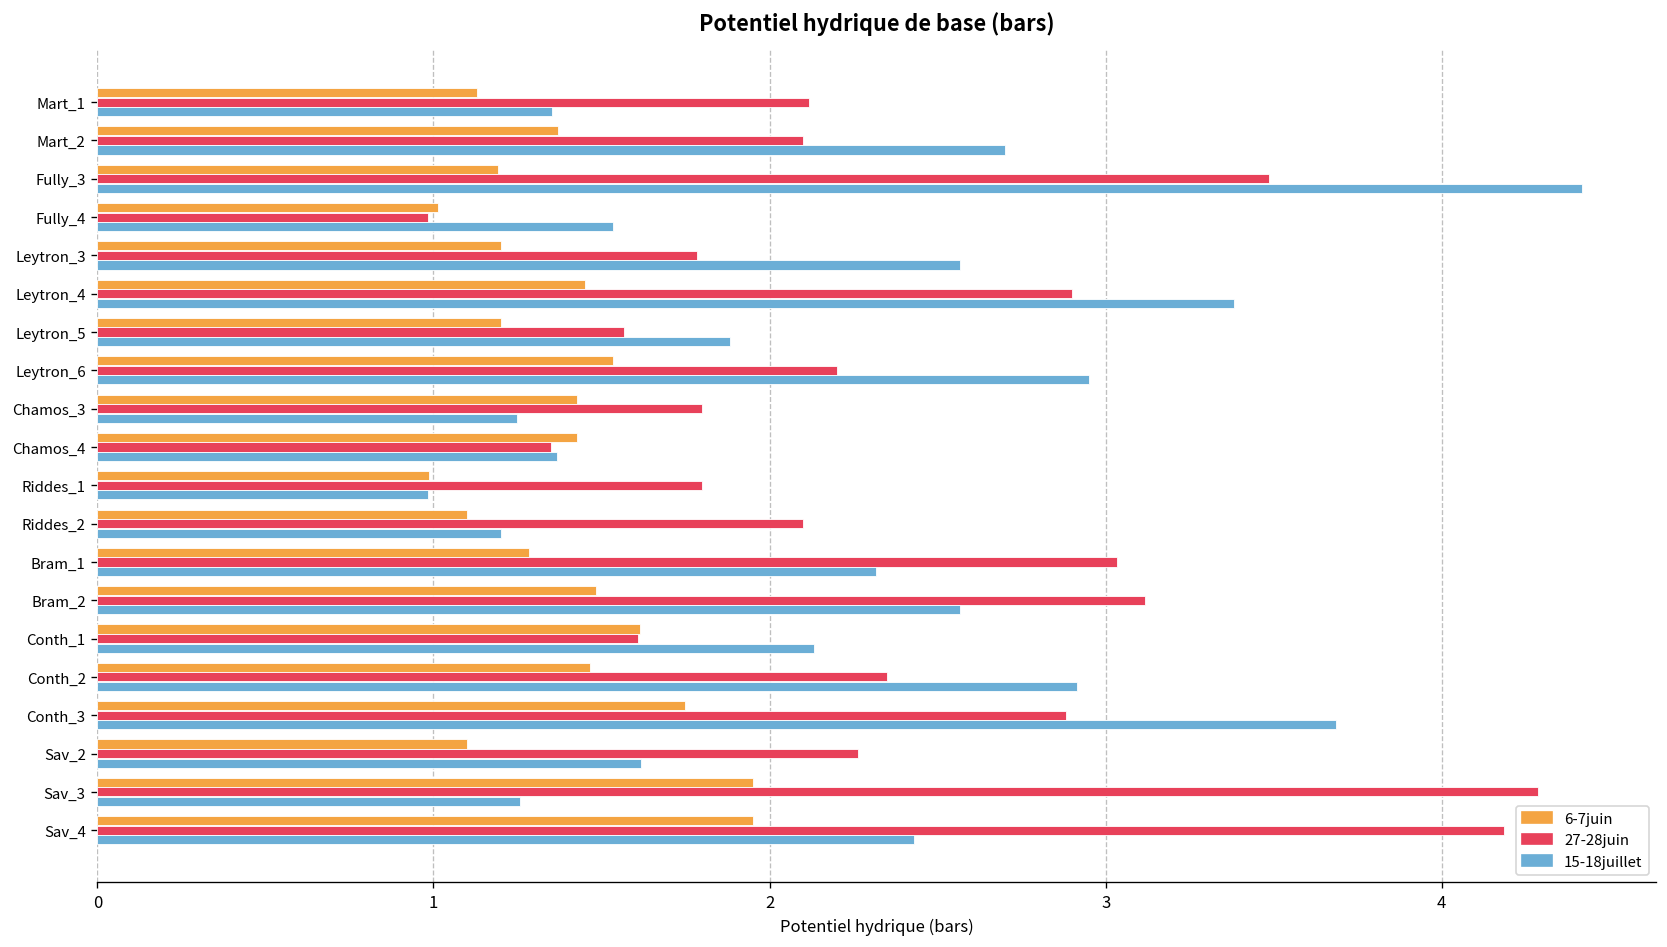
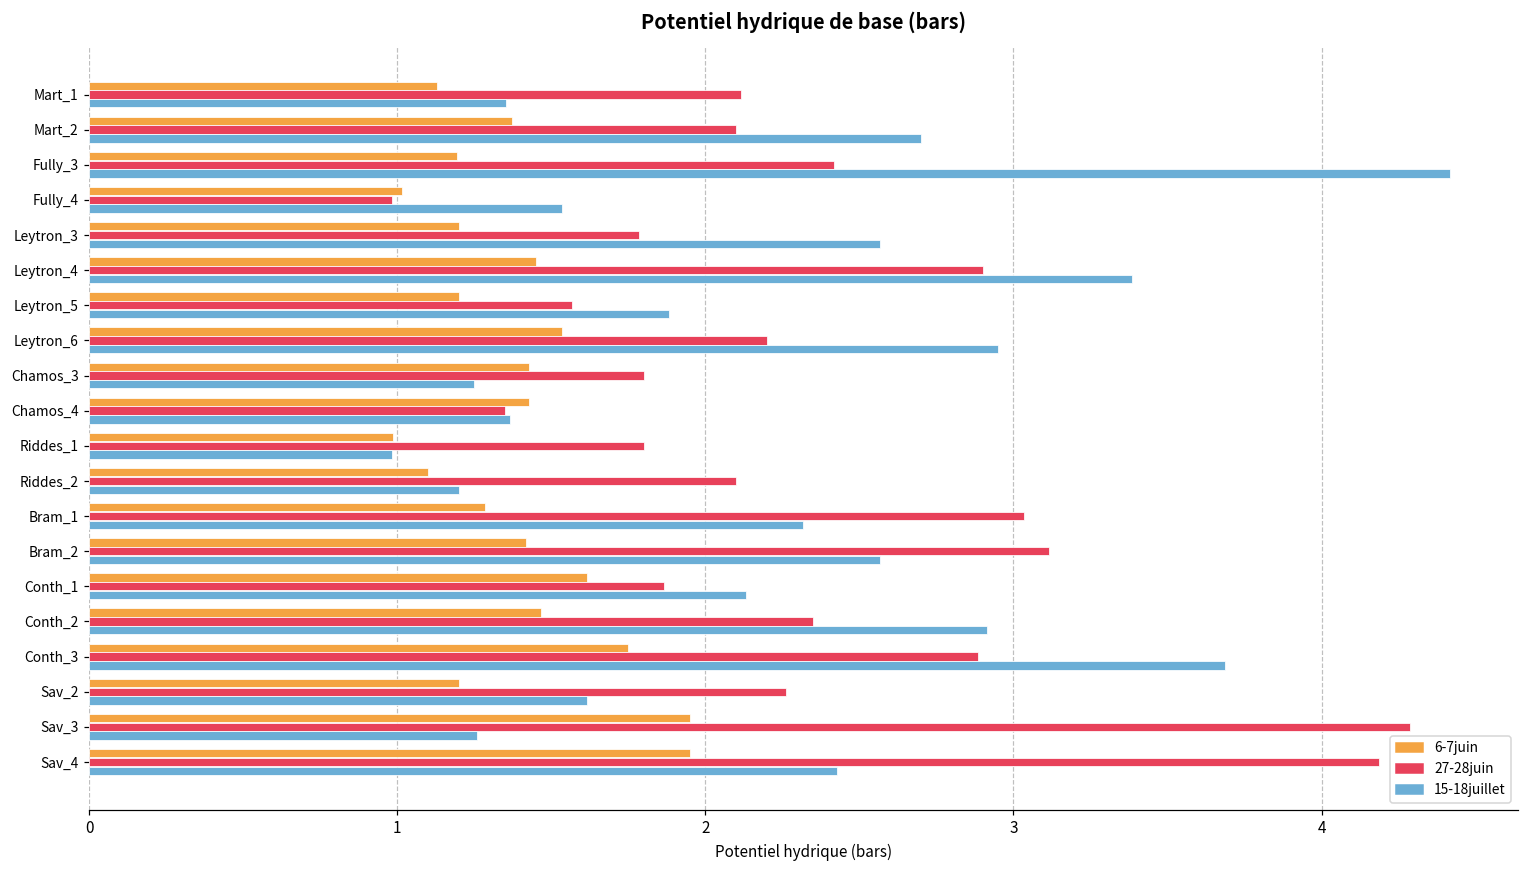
27-28juin, Fully_3: 3.49 -> 2.42
6-7juin, Bram_2: 1.48 -> 1.42
27-28juin, Conth_1: 1.61 -> 1.87
6-7juin, Sav_2: 1.10 -> 1.20
